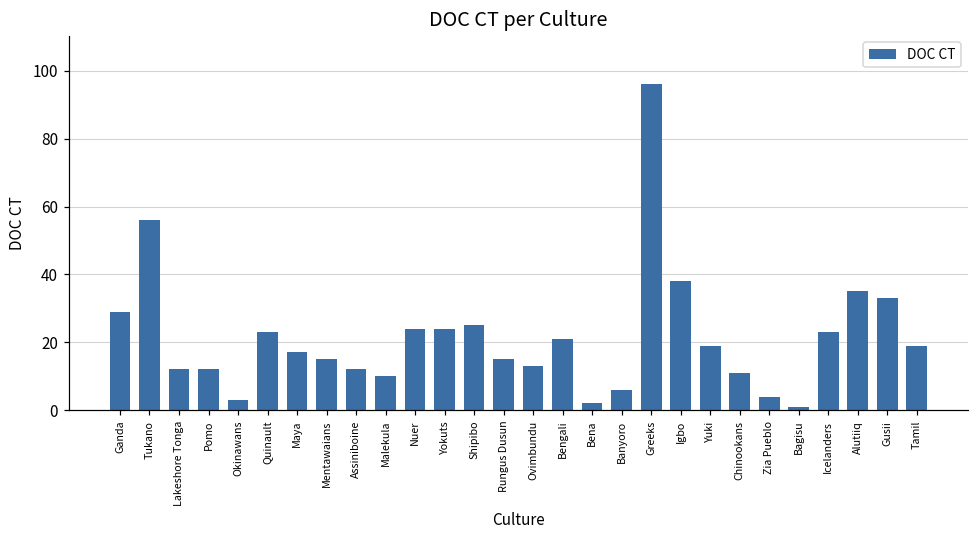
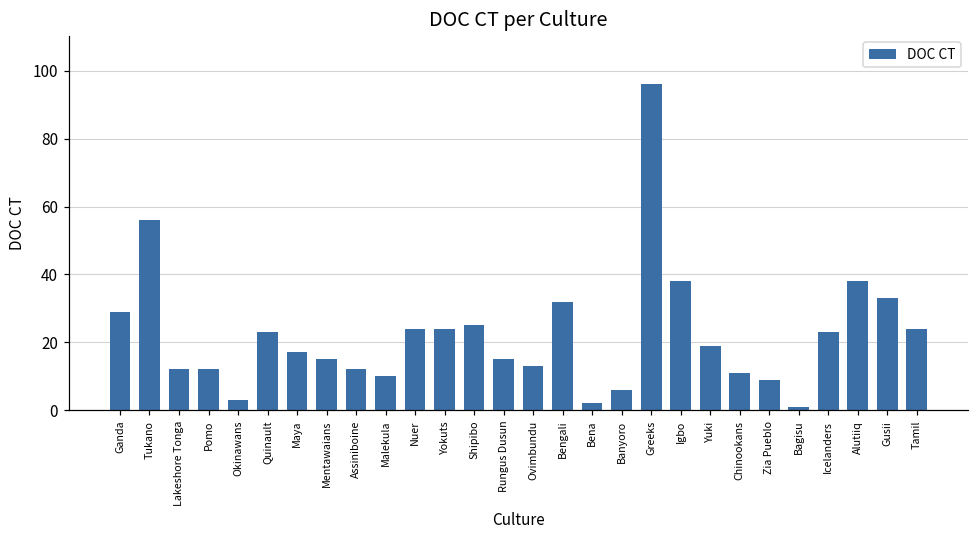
Bengali: 21 -> 32
Zia Pueblo: 4 -> 9
Alutiiq: 35 -> 38
Tamil: 19 -> 24
